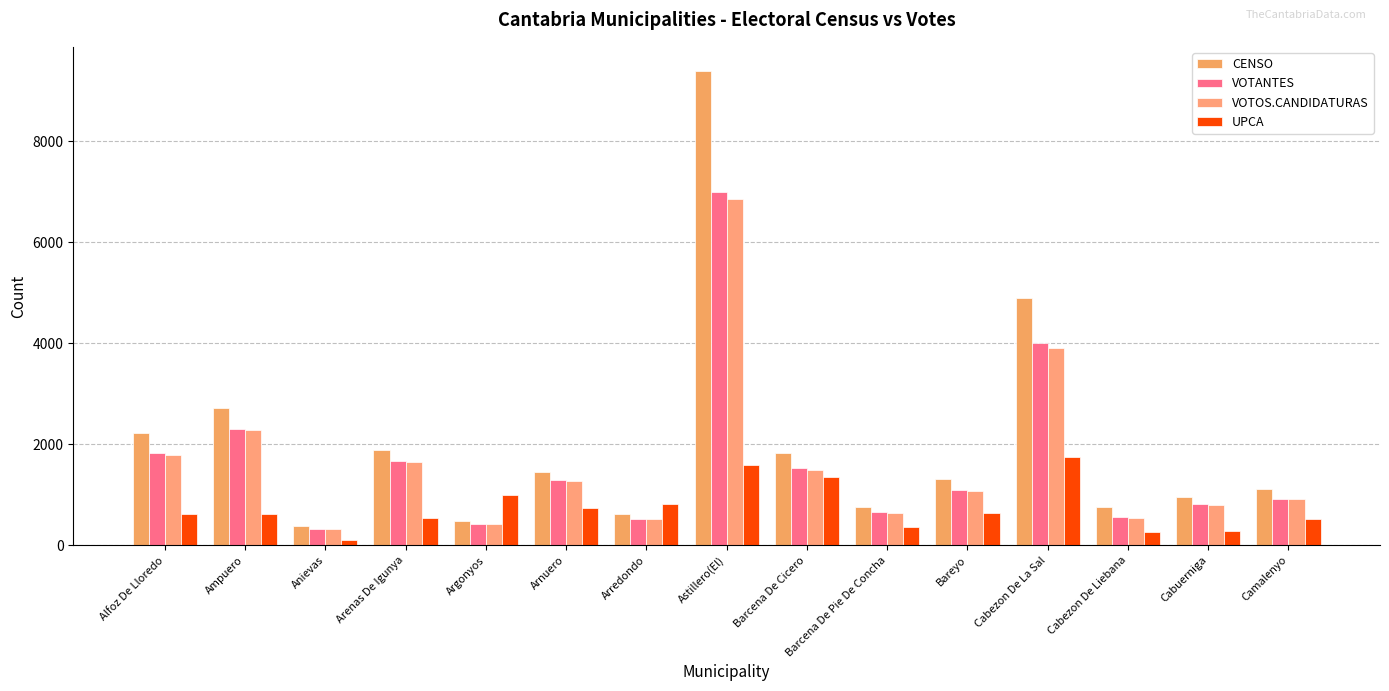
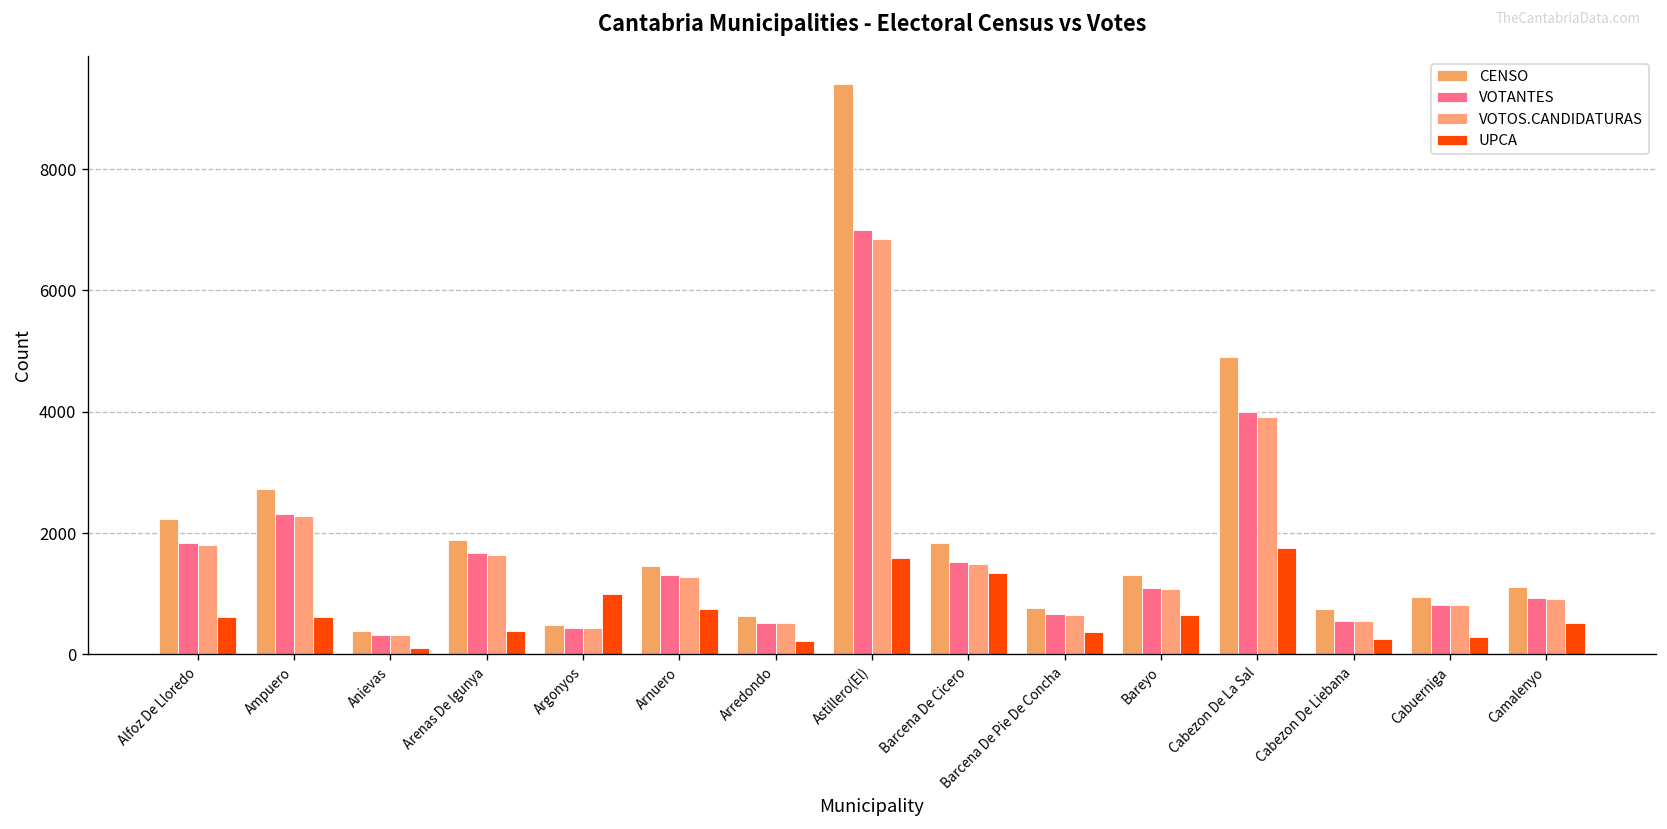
UPCA, Arenas De Igunya: 500 -> 400
UPCA, Arredondo: 800 -> 200
